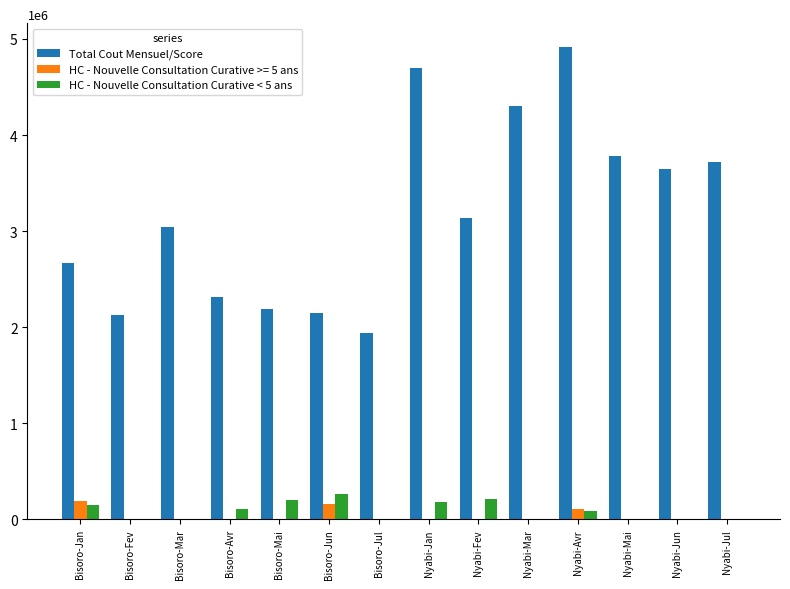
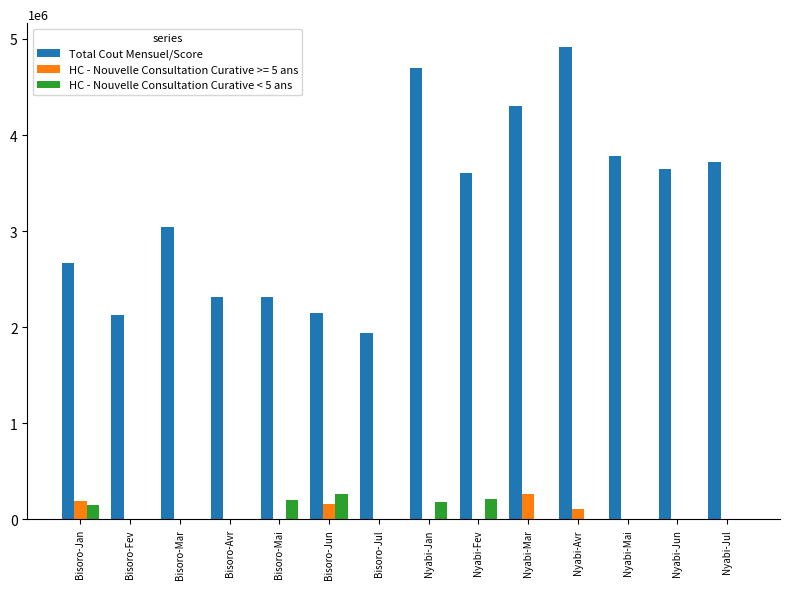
HC - Nouvelle Consultation Curative < 5 ans, Bisoro-Avr: 100000 -> 0
Total Cout Mensuel/Score, Bisoro-Mai: 2200000 -> 2300000
Total Cout Mensuel/Score, Nyabi-Fev: 3100000 -> 3600000
HC - Nouvelle Consultation Curative >= 5 ans, Nyabi-Mar: 0 -> 300000
HC - Nouvelle Consultation Curative < 5 ans, Nyabi-Avr: 100000 -> 0
